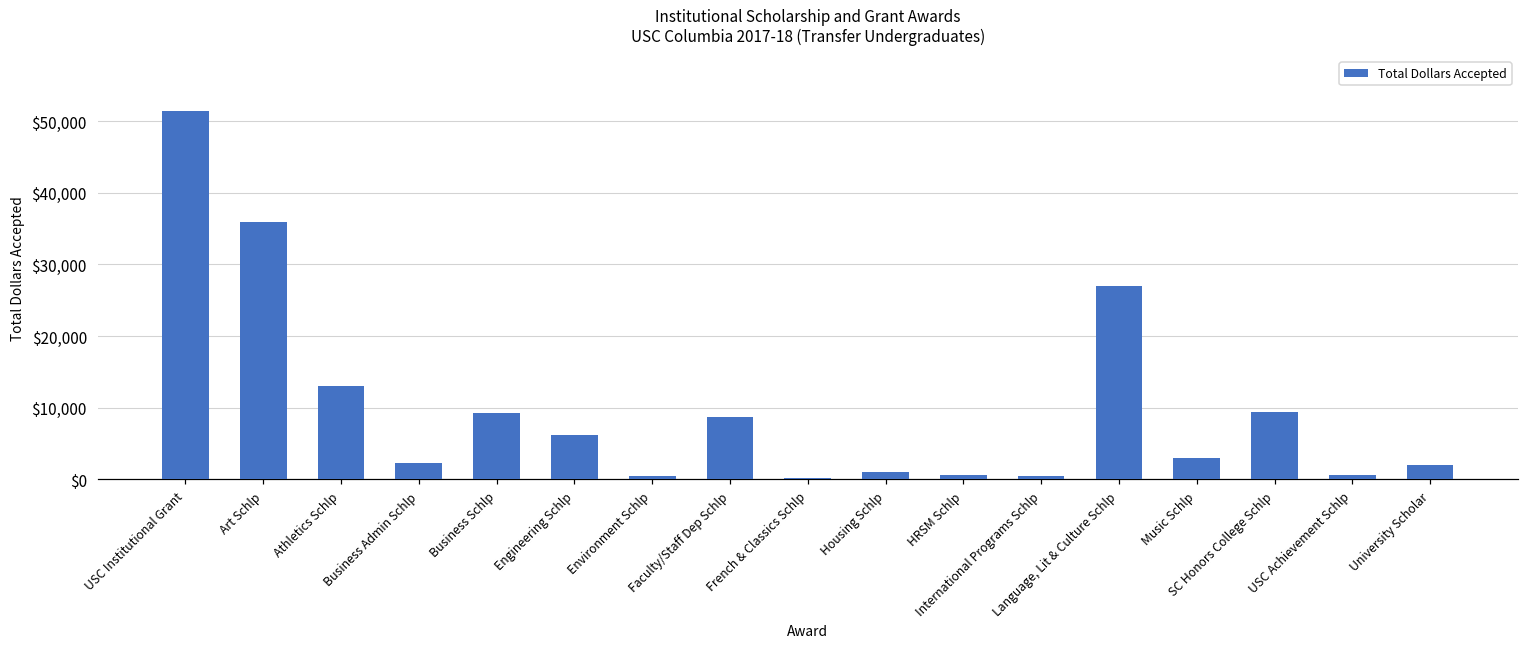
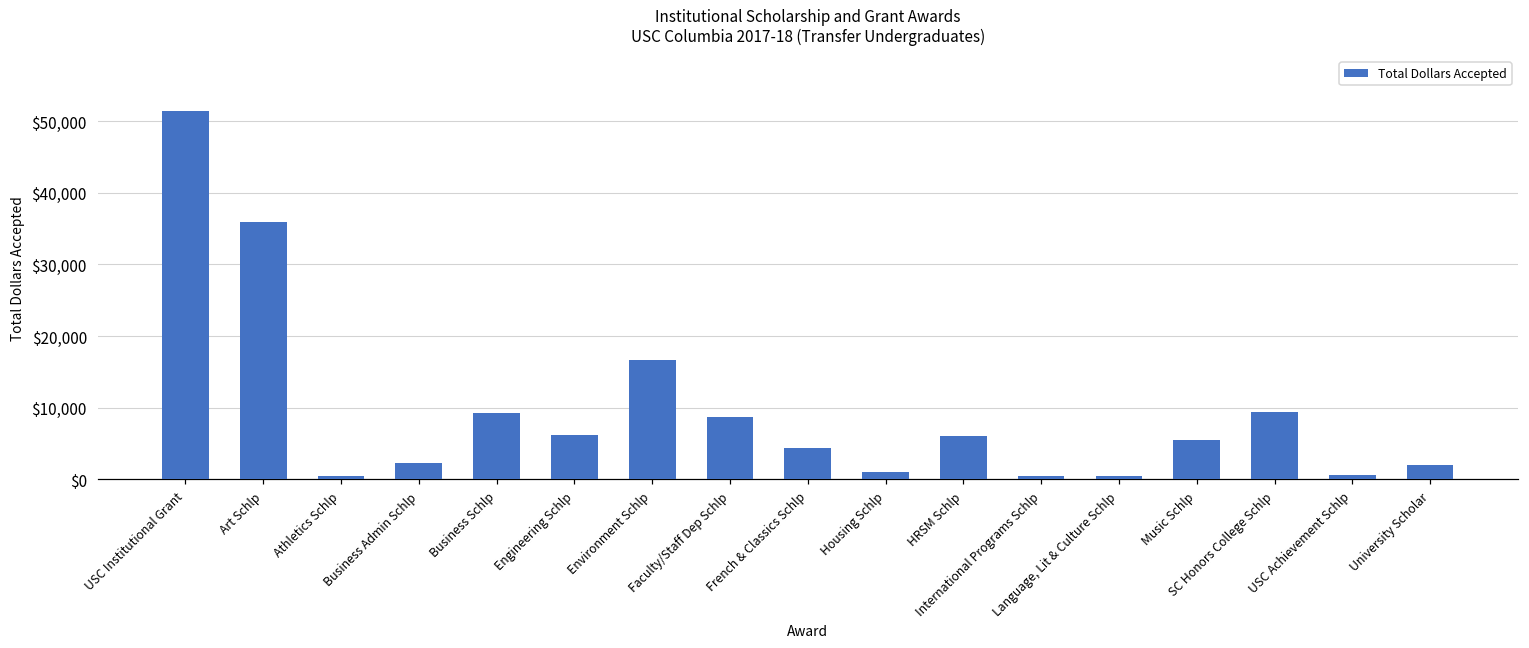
Athletics Schlp: $13,000 -> $1,000
Environment Schlp: $1,000 -> $17,000
French & Classics Schlp: $0 -> $4,000
HRSM Schlp: $1,000 -> $6,000
Language, Lit & Culture Schlp: $27,000 -> $1,000
Music Schlp: $3,000 -> $5,000
